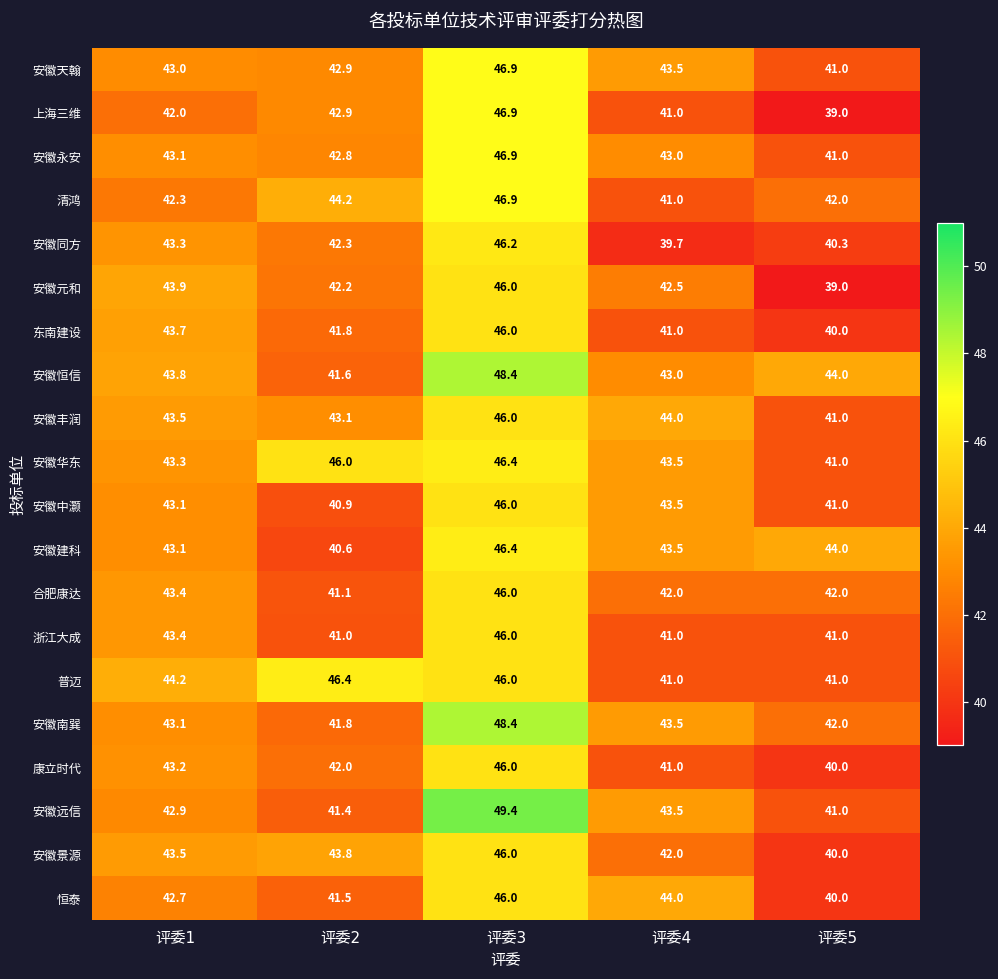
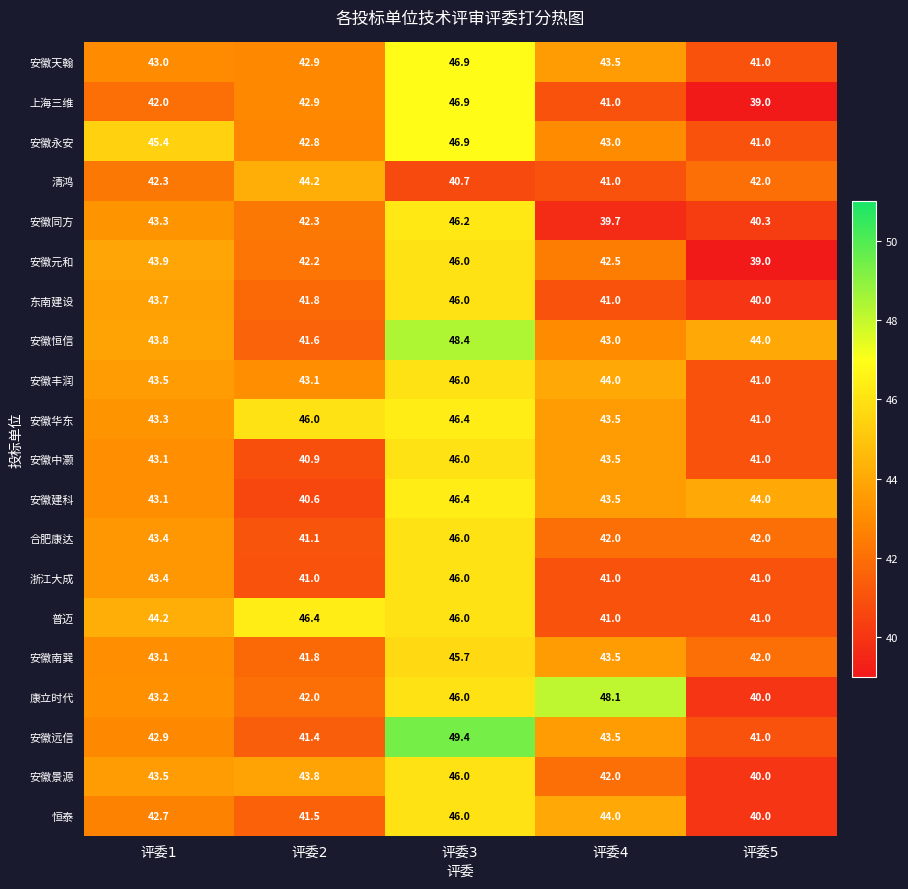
安徽永安, 评委1: 43.1 -> 45.4
清鸿, 评委3: 46.9 -> 40.7
安徽南巽, 评委3: 48.4 -> 45.7
康立时代, 评委4: 41.0 -> 48.1
